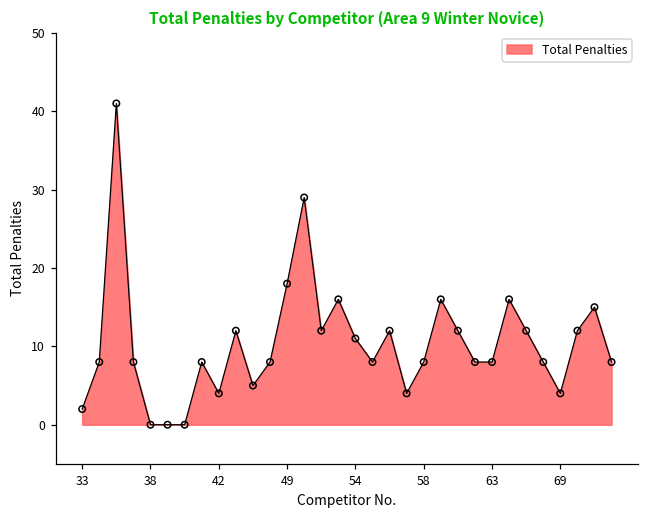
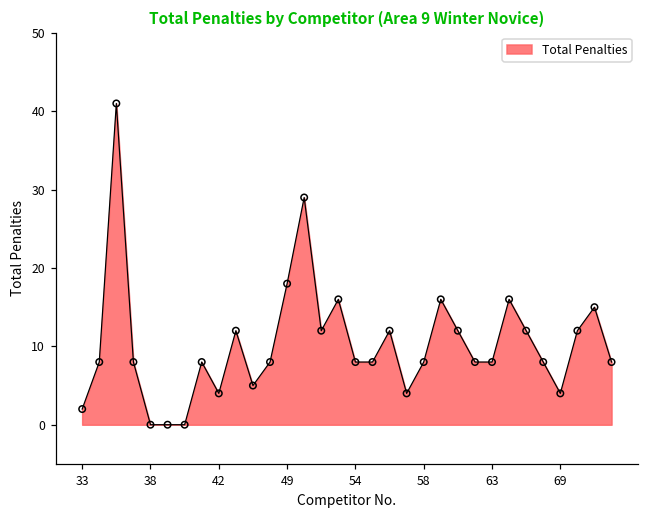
54: 11 -> 8
